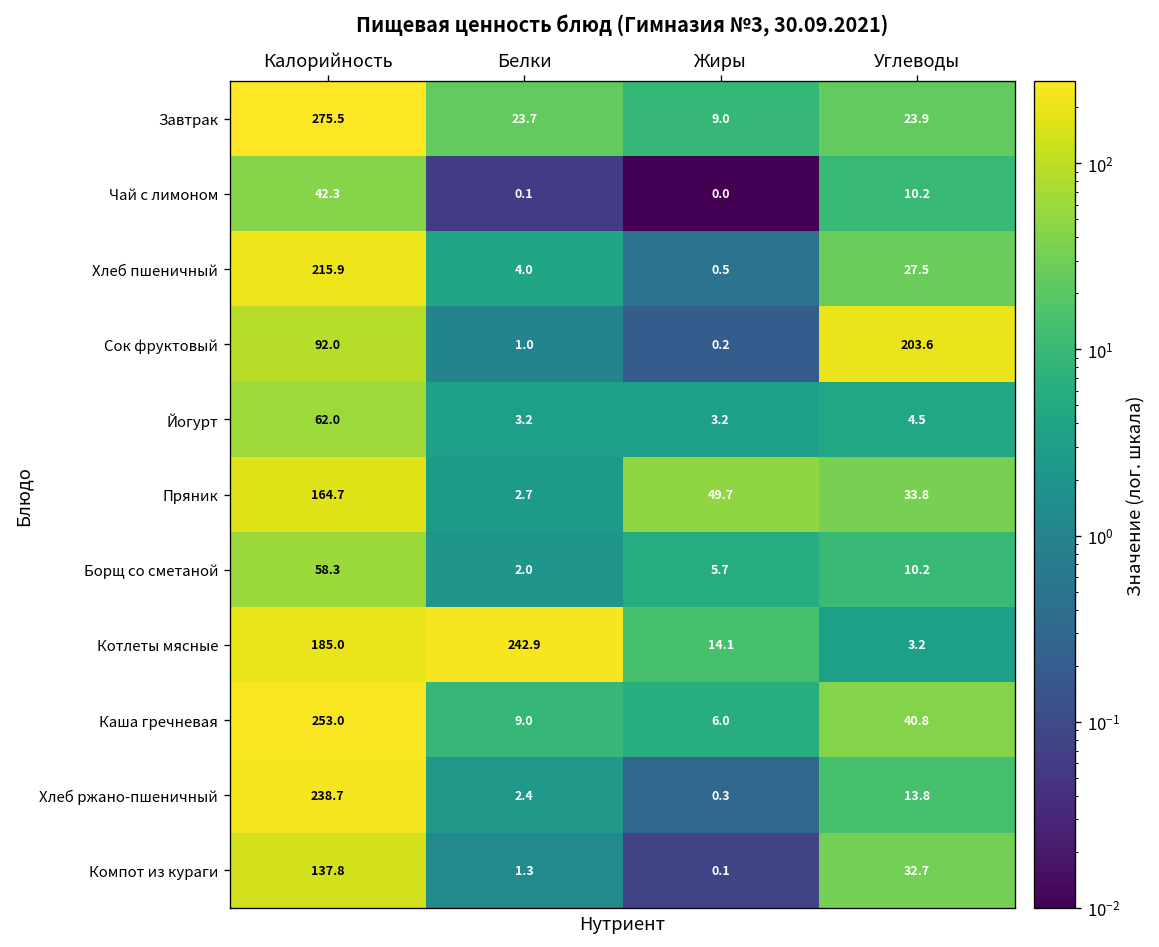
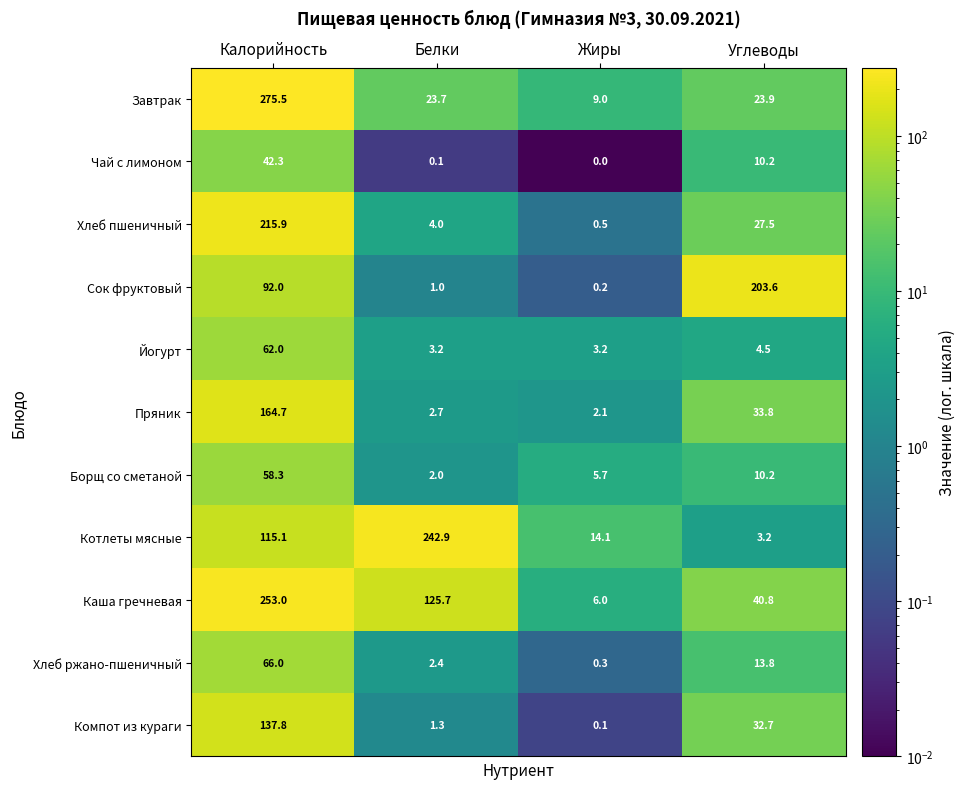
Пряник, Жиры: 49.7 -> 2.1
Котлеты мясные, Калорийность: 185.0 -> 115.1
Каша гречневая, Белки: 9.0 -> 125.7
Хлеб ржано-пшеничный, Калорийность: 238.7 -> 66.0
